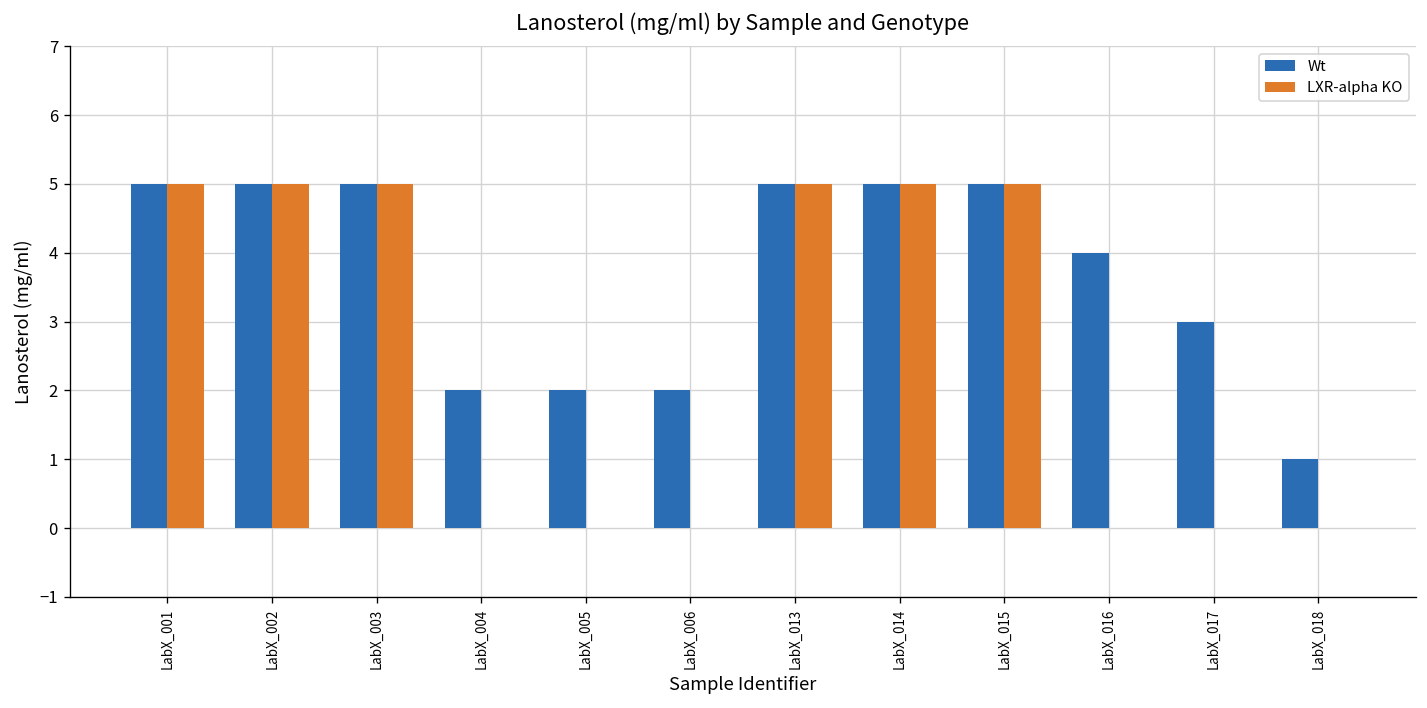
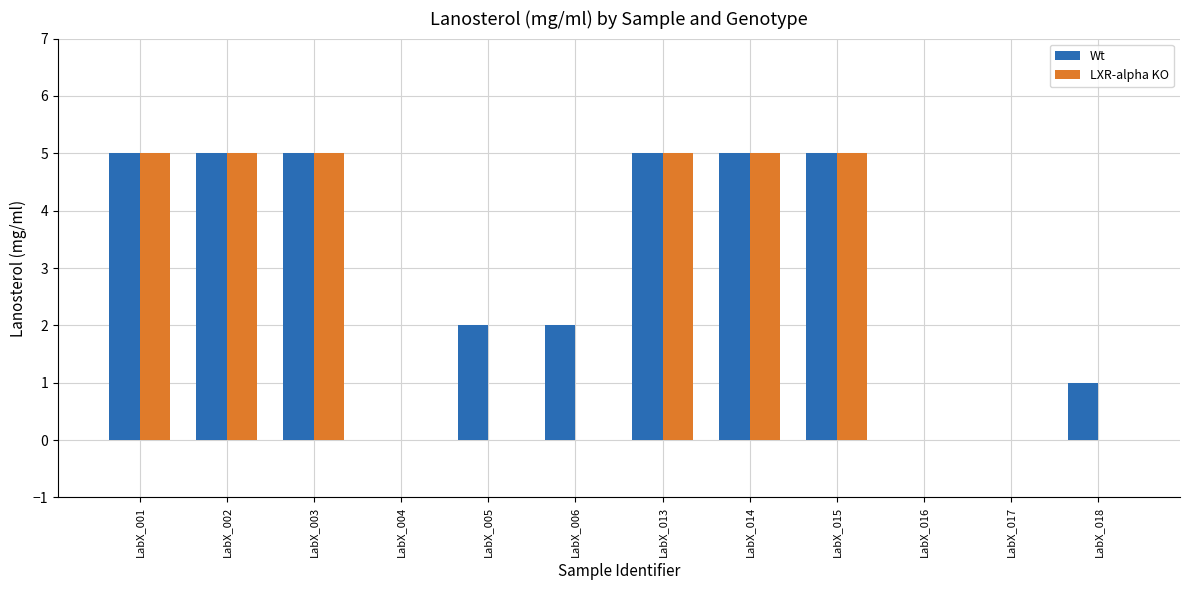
Wt, LabX_004: 2 -> 0
Wt, LabX_016: 4 -> 0
Wt, LabX_017: 3 -> 0
